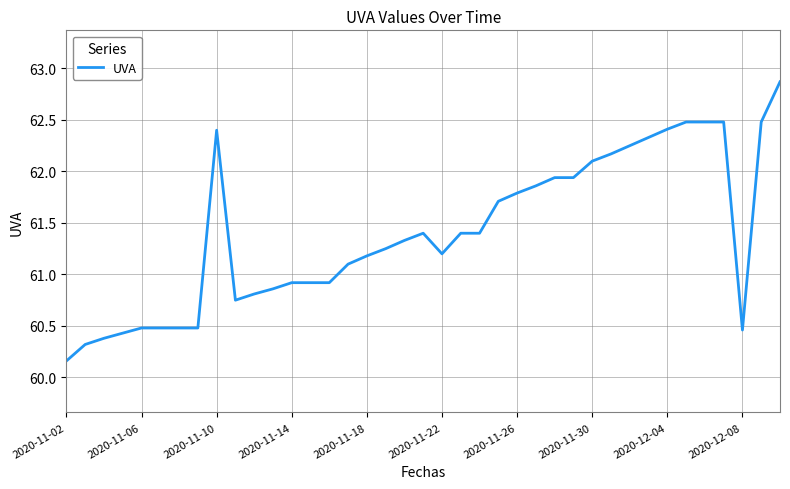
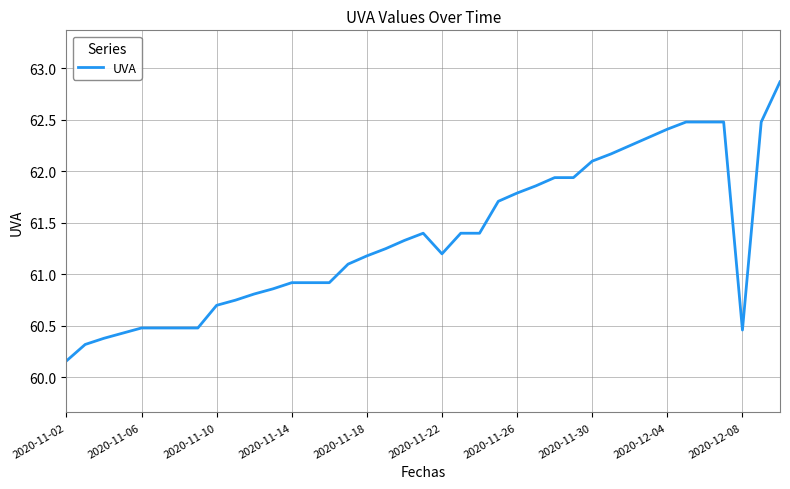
2020-11-10: 62.4 -> 60.7
